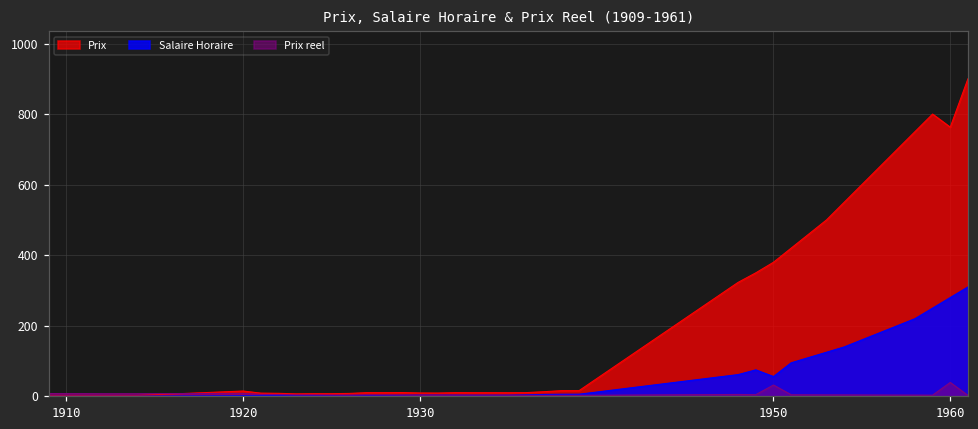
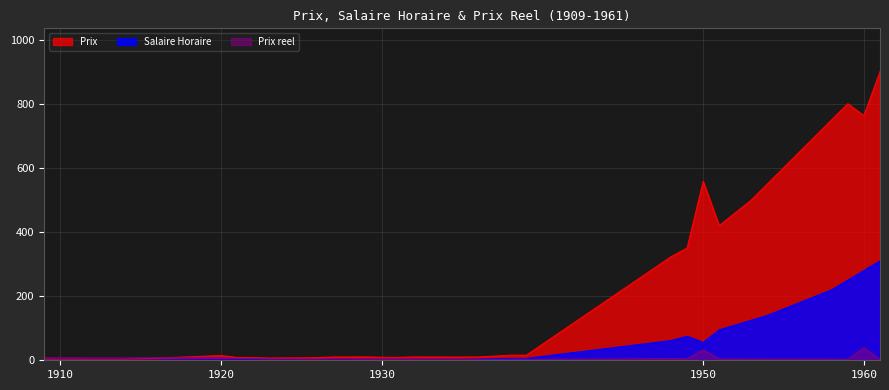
Prix, 1950: 380 -> 560
